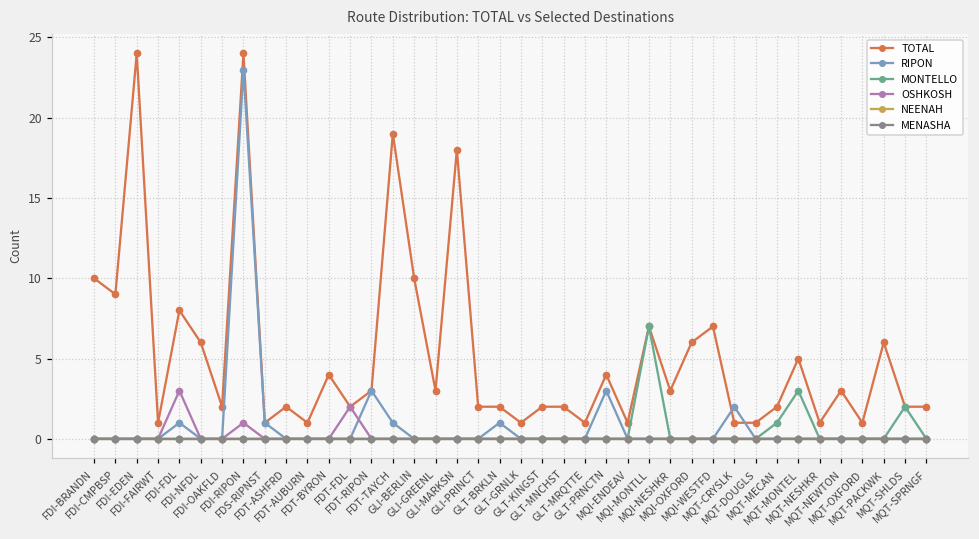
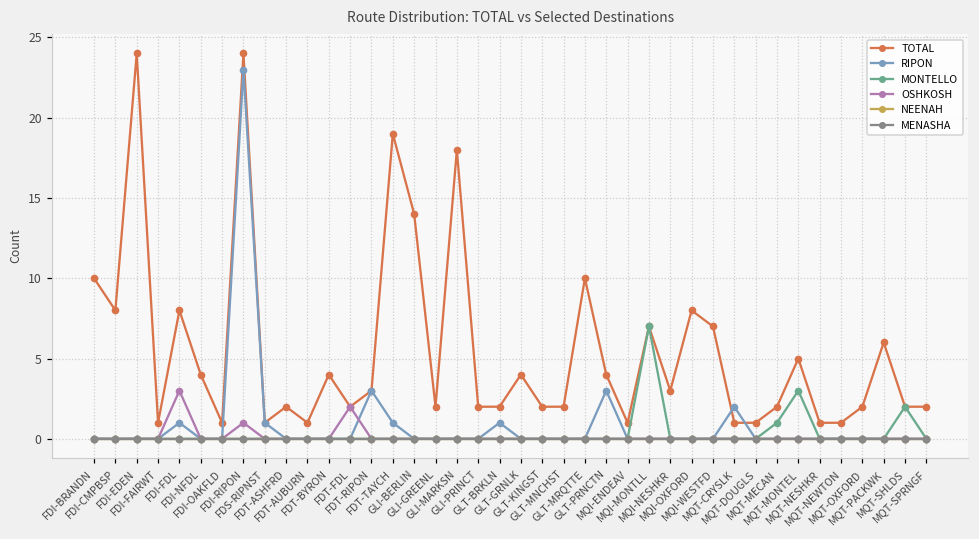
TOTAL, FDI-CMPBSP: 9 -> 8
TOTAL, FDI-NFDL: 6 -> 4
TOTAL, FDI-OAKFLD: 2 -> 1
TOTAL, GLI-BERLIN: 10 -> 14
TOTAL, GLI-GREENL: 3 -> 2
TOTAL, GLT-GRNLK: 1 -> 4
TOTAL, GLT-MRQTTE: 1 -> 10
TOTAL, MQI-OXFORD: 6 -> 8
TOTAL, MQT-NEWTON: 3 -> 1
TOTAL, MQT-OXFORD: 1 -> 2
